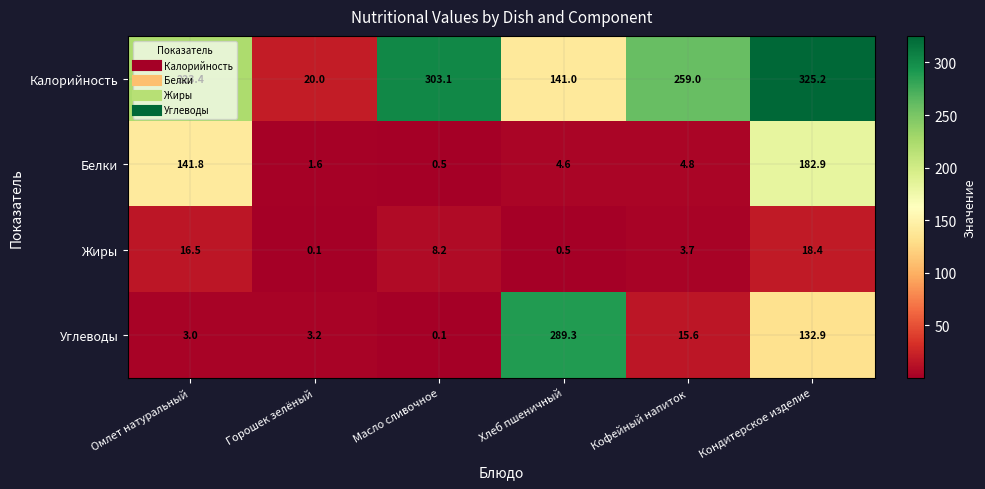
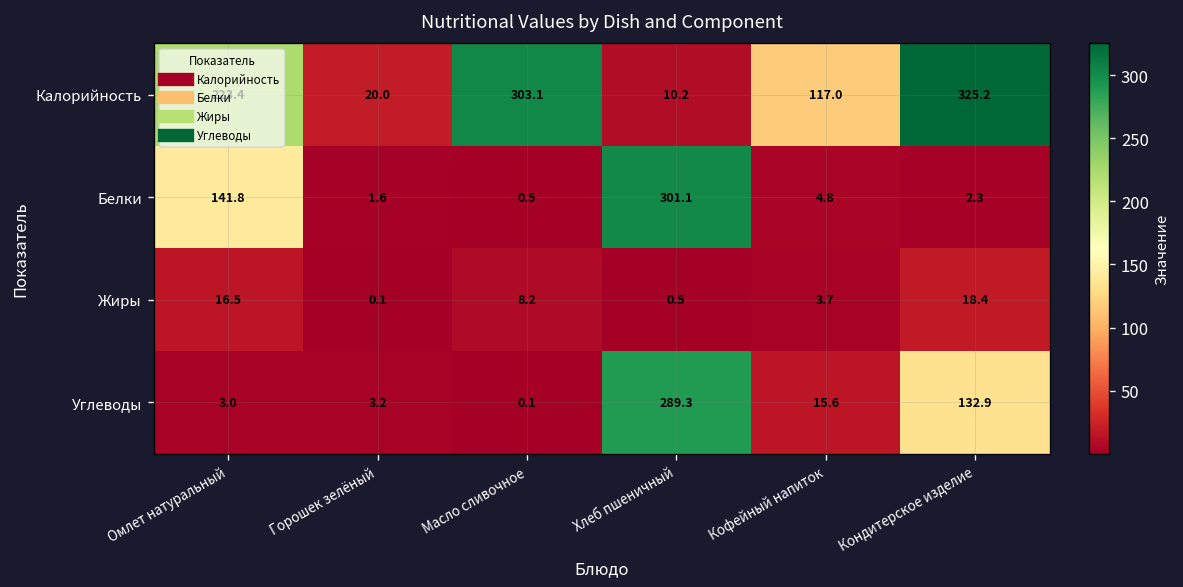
Калорийность, Хлеб пшеничный: 141.0 -> 10.2
Калорийность, Кофейный напиток: 259.0 -> 117.0
Белки, Хлеб пшеничный: 4.6 -> 301.1
Белки, Кондитерское изделие: 182.9 -> 2.3
